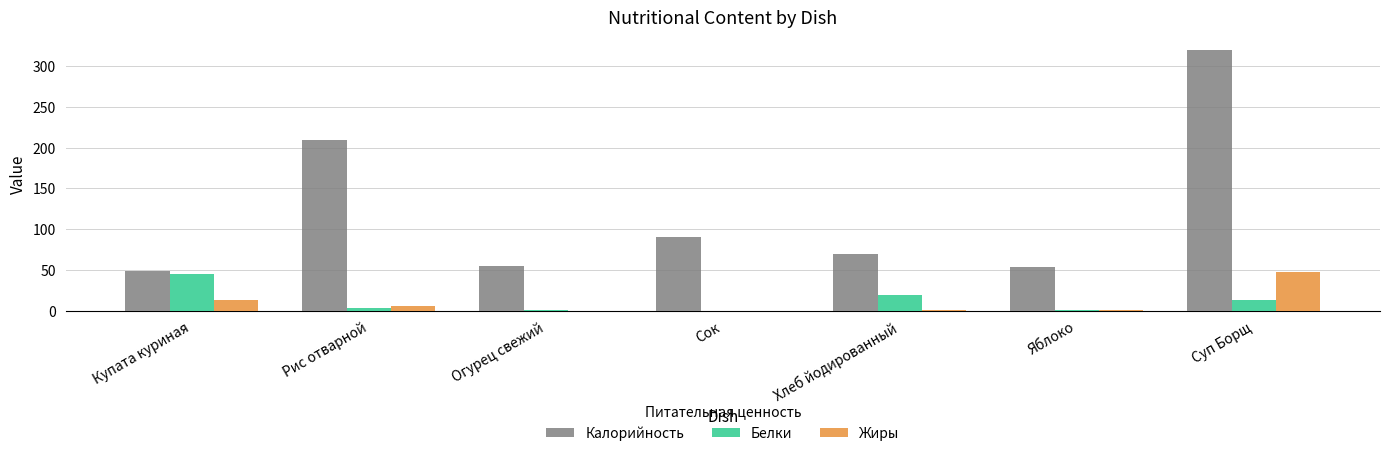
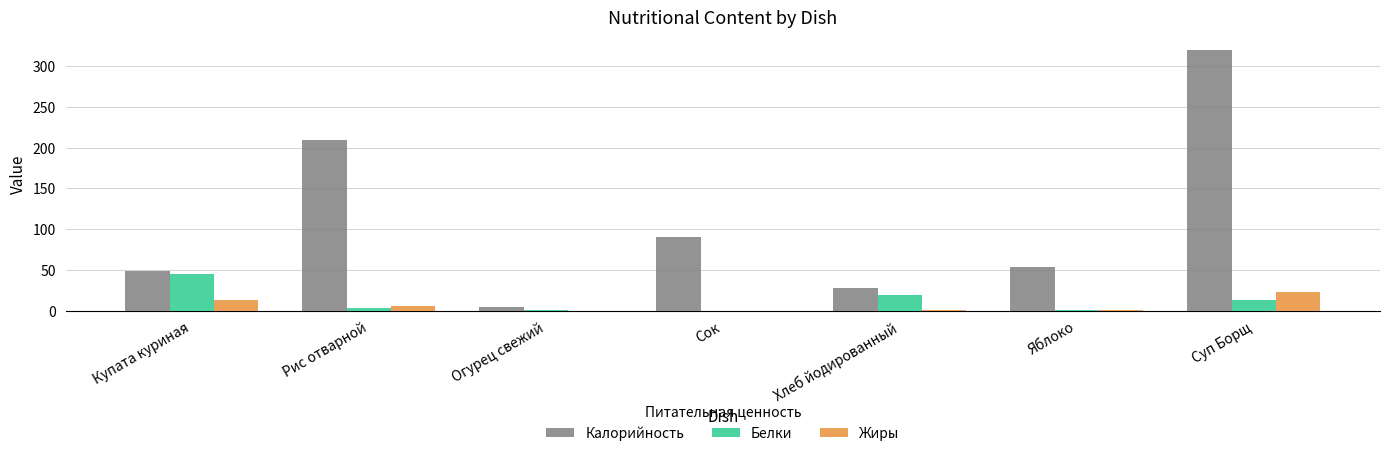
Калорийность, Огурец свежий: 60 -> 0
Калорийность, Хлеб йодированный: 70 -> 30
Жиры, Суп Борщ: 50 -> 20
